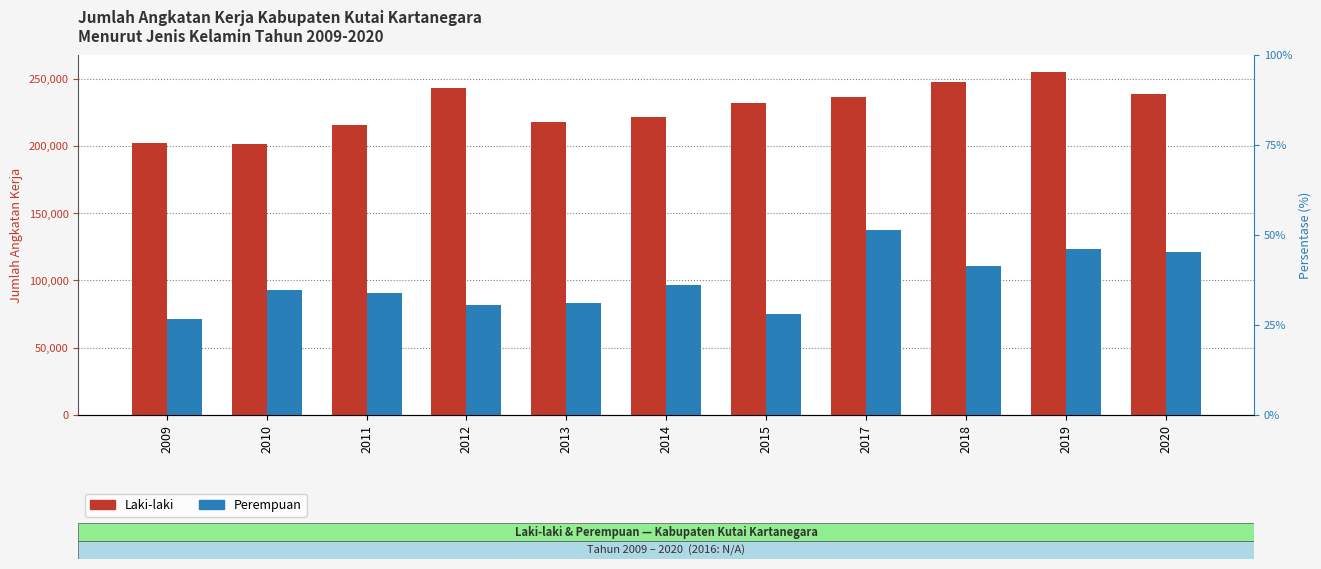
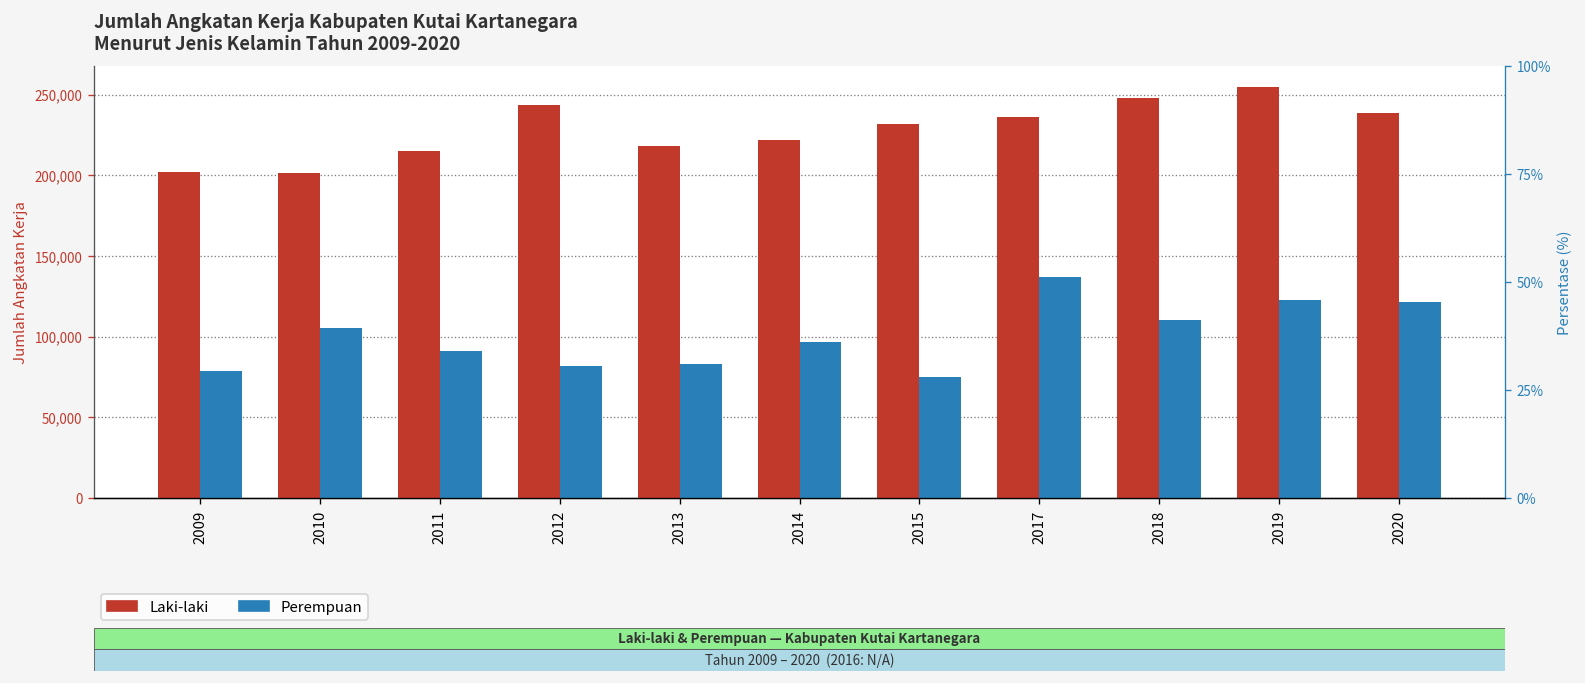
Perempuan, 2009: 71,000 -> 79,000
Perempuan, 2010: 93,000 -> 106,000
